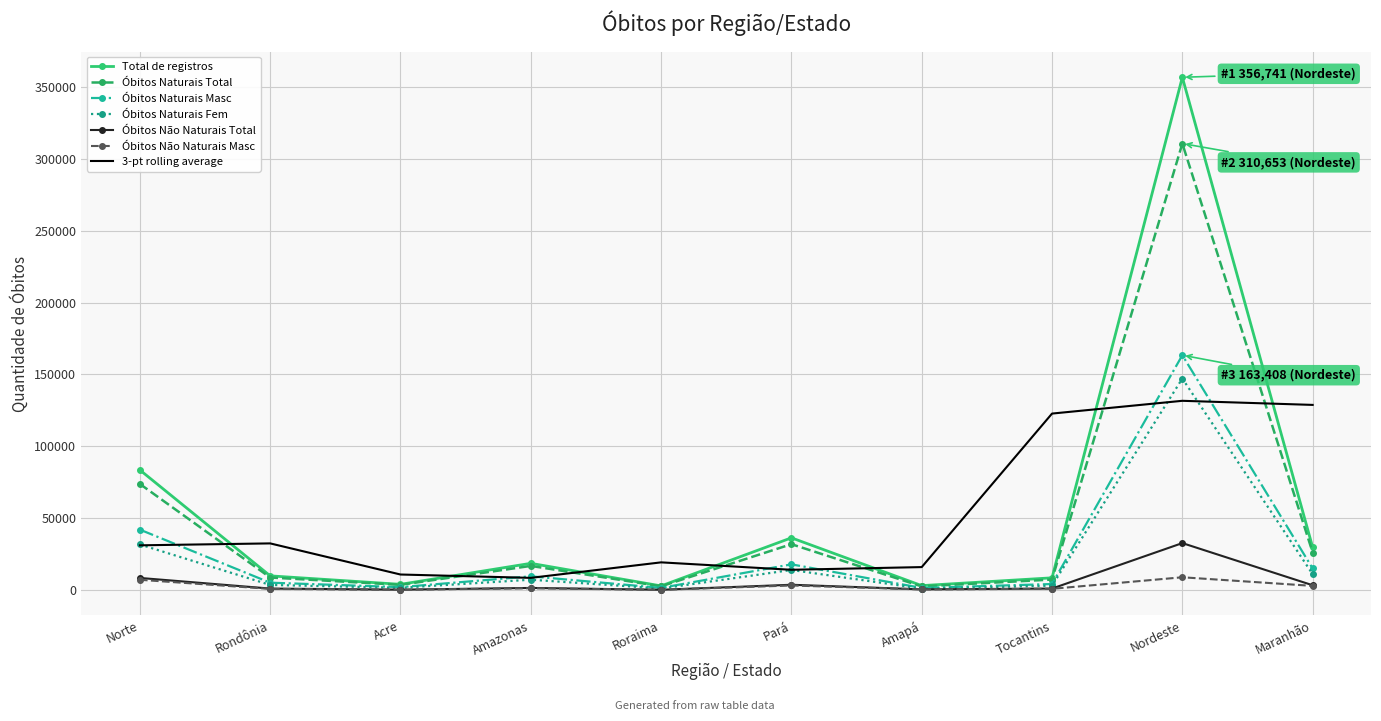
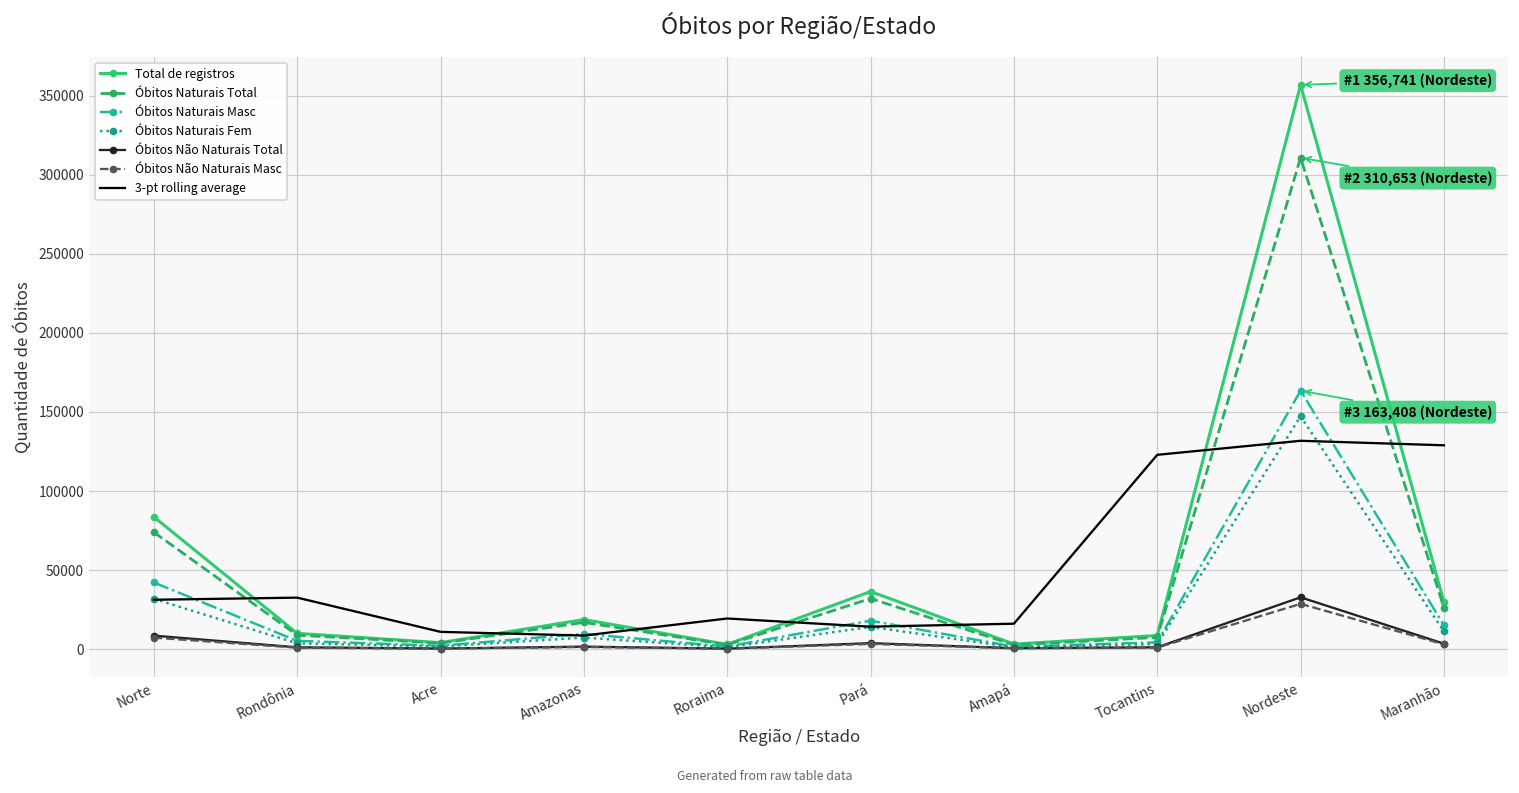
Óbitos Não Naturais Masc, Nordeste: 9000 -> 29000
